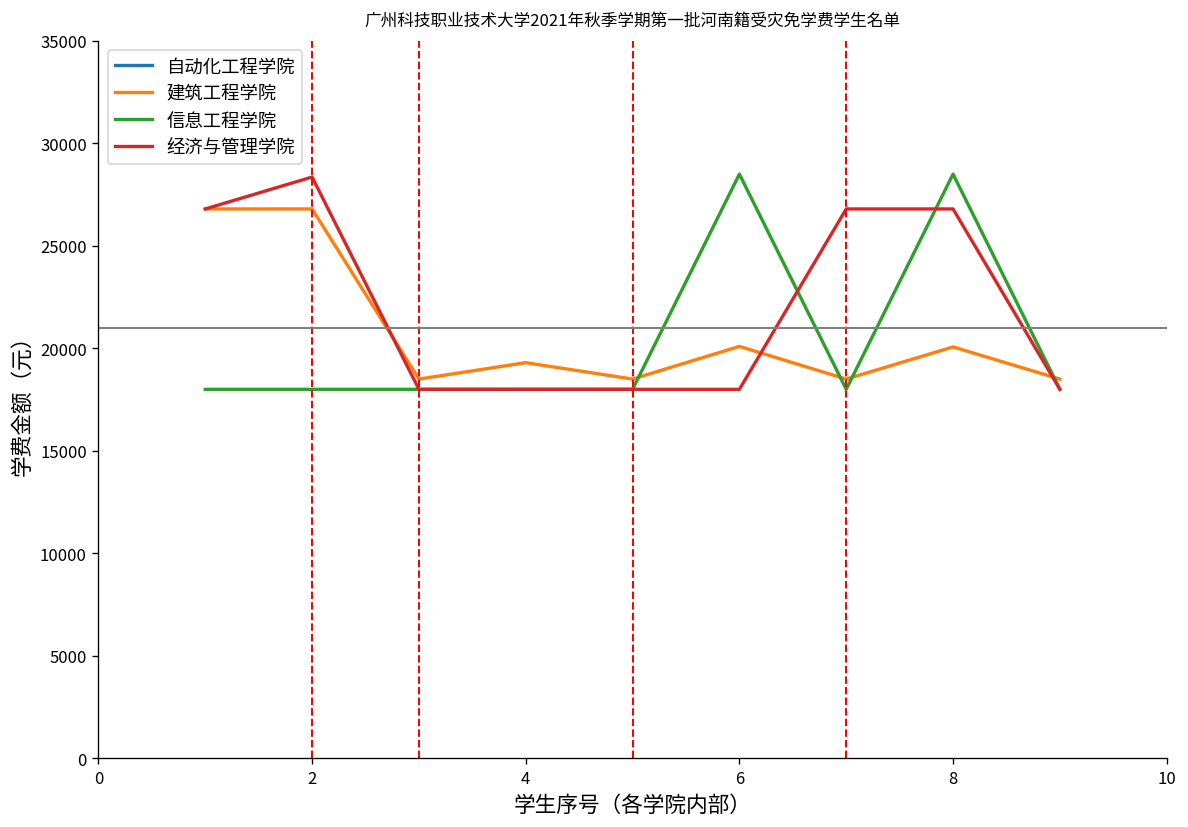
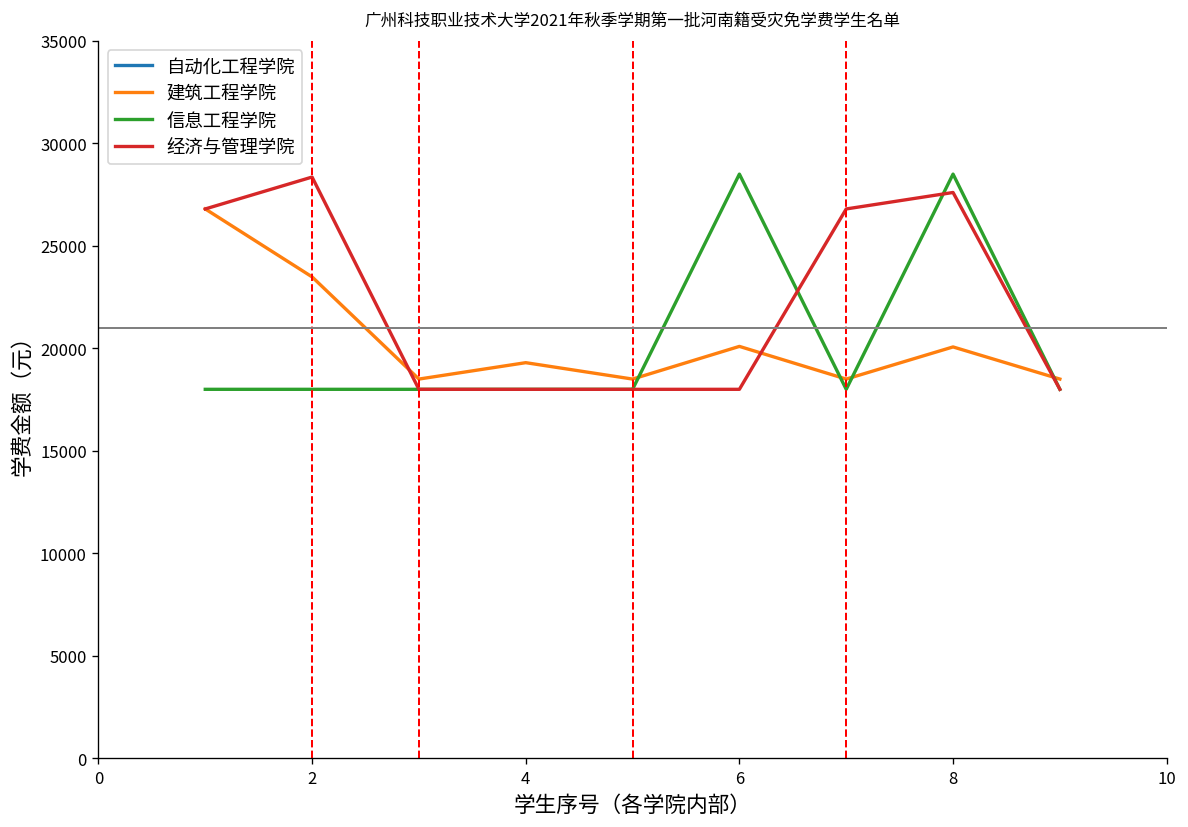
建筑工程学院, 2: 26800 -> 23500
经济与管理学院, 8: 26800 -> 27600
